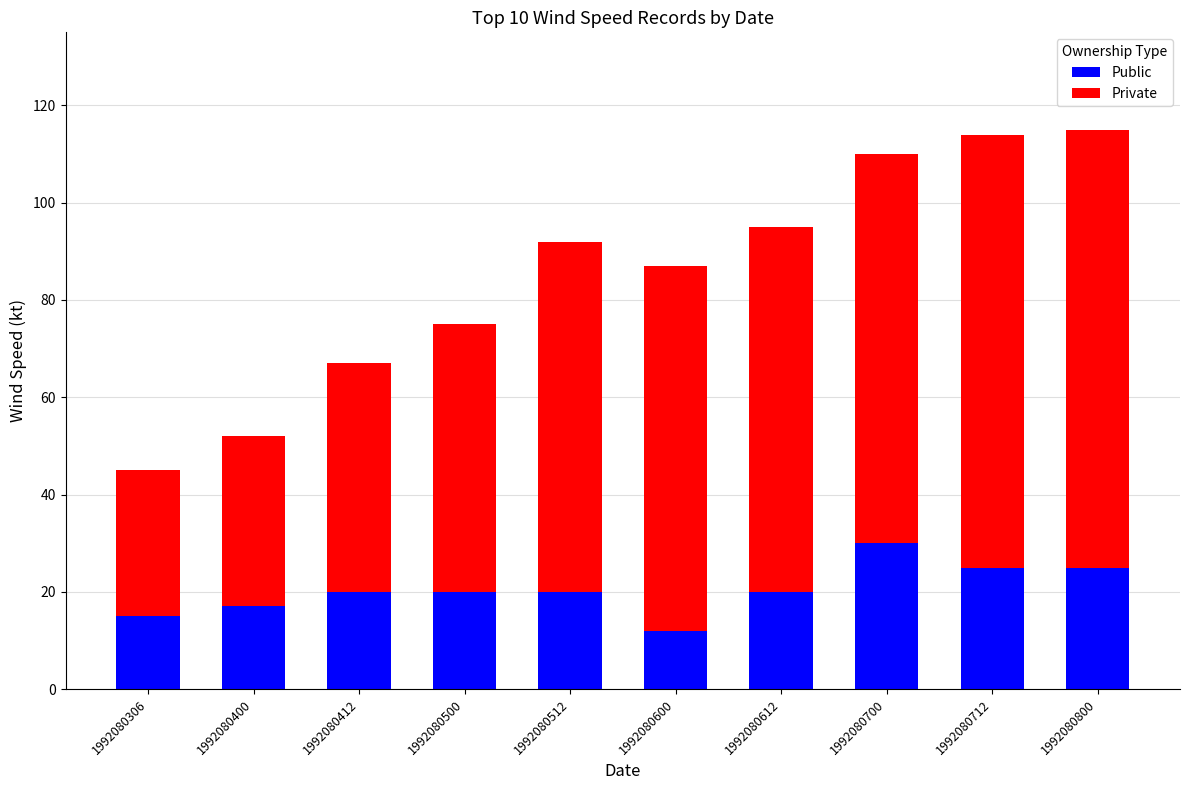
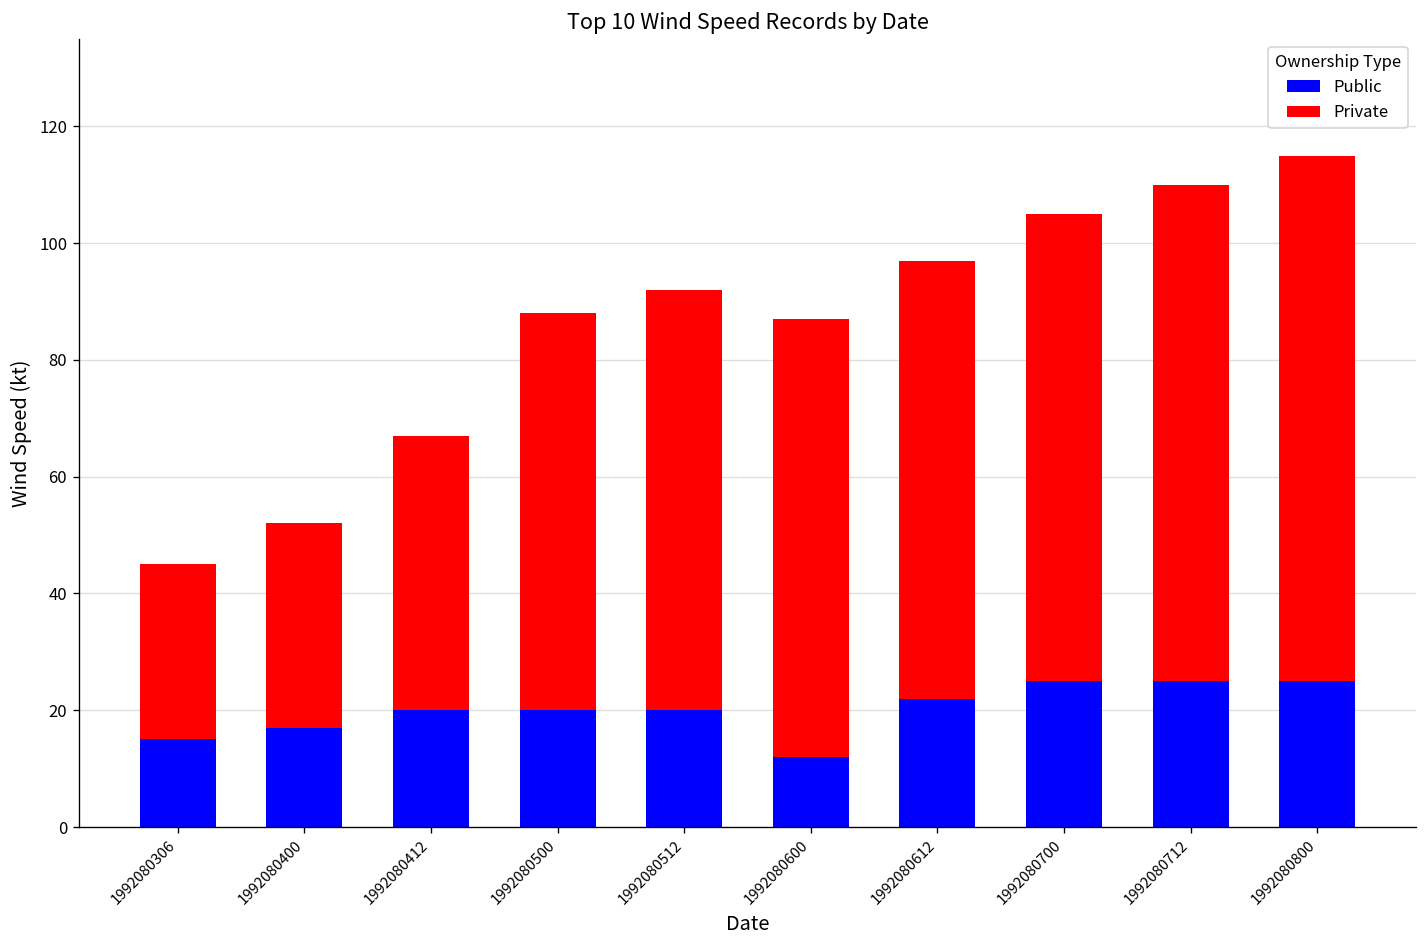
Private, 1992080500: 55 -> 68
Public, 1992080612: 20 -> 22
Public, 1992080700: 30 -> 25
Private, 1992080712: 89 -> 85
